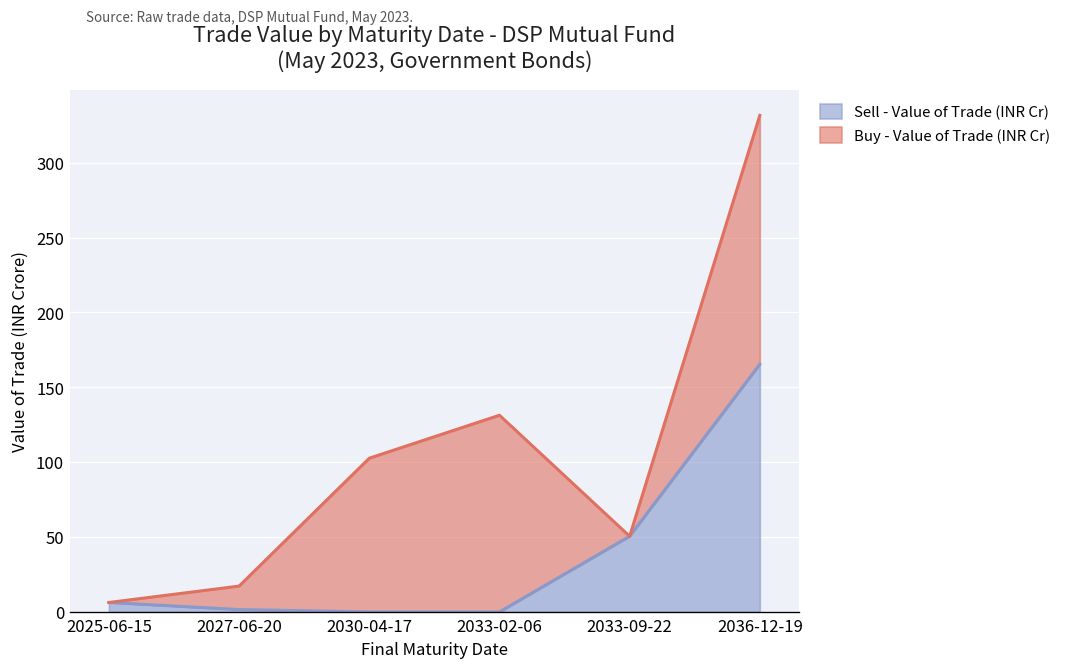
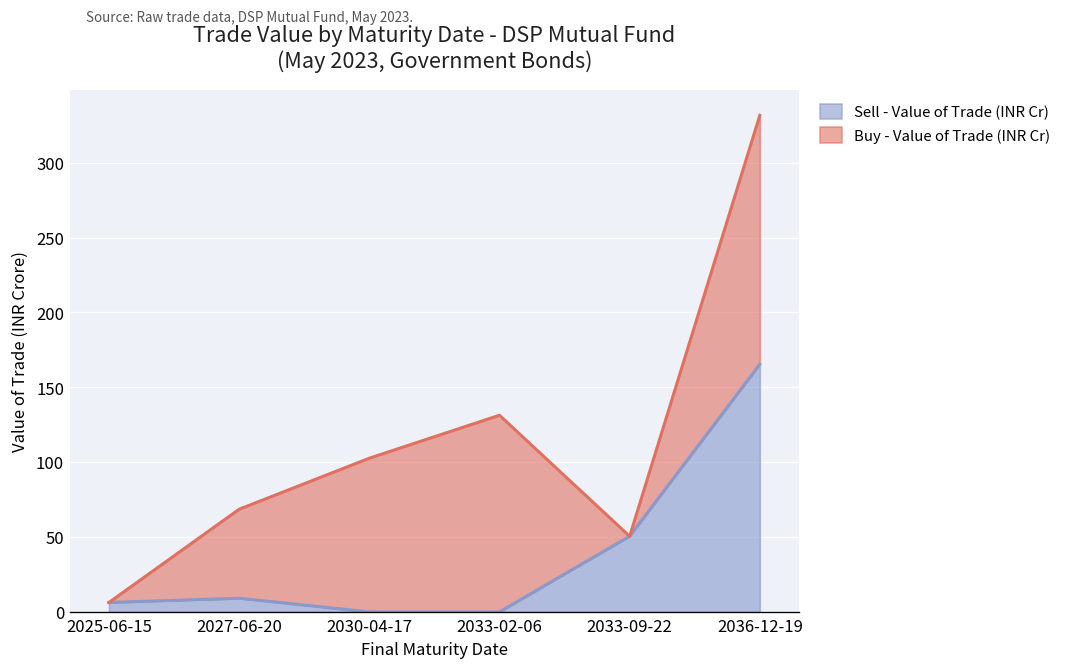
Sell - Value of Trade (INR Cr), 2027-06-20: 2 -> 9
Buy - Value of Trade (INR Cr), 2027-06-20: 16 -> 59
